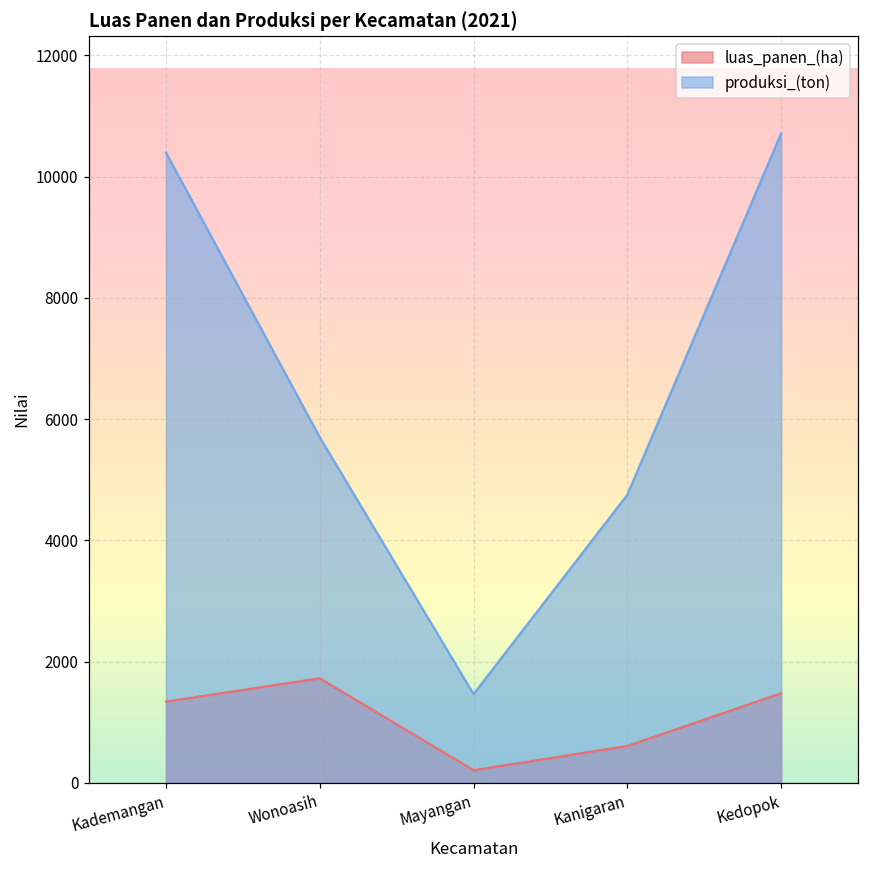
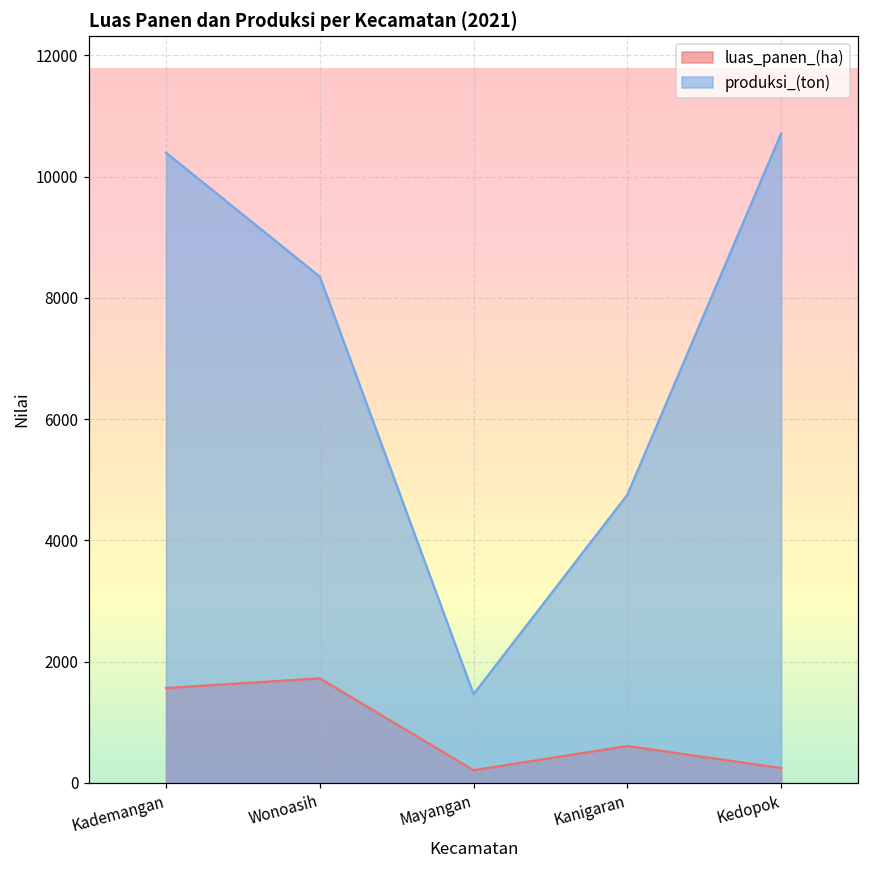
luas_panen_(ha), Kademangan: 1300 -> 1600
produksi_(ton), Wonoasih: 5700 -> 8400
luas_panen_(ha), Kedopok: 1500 -> 200
